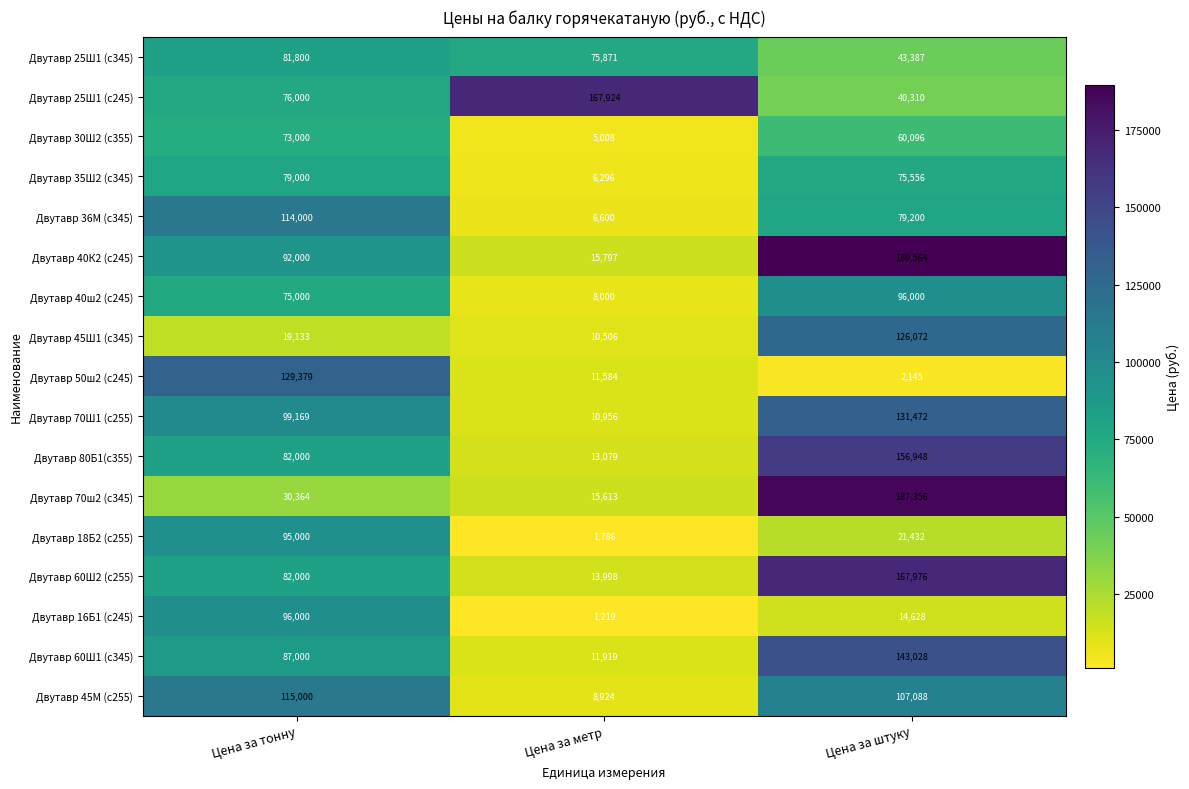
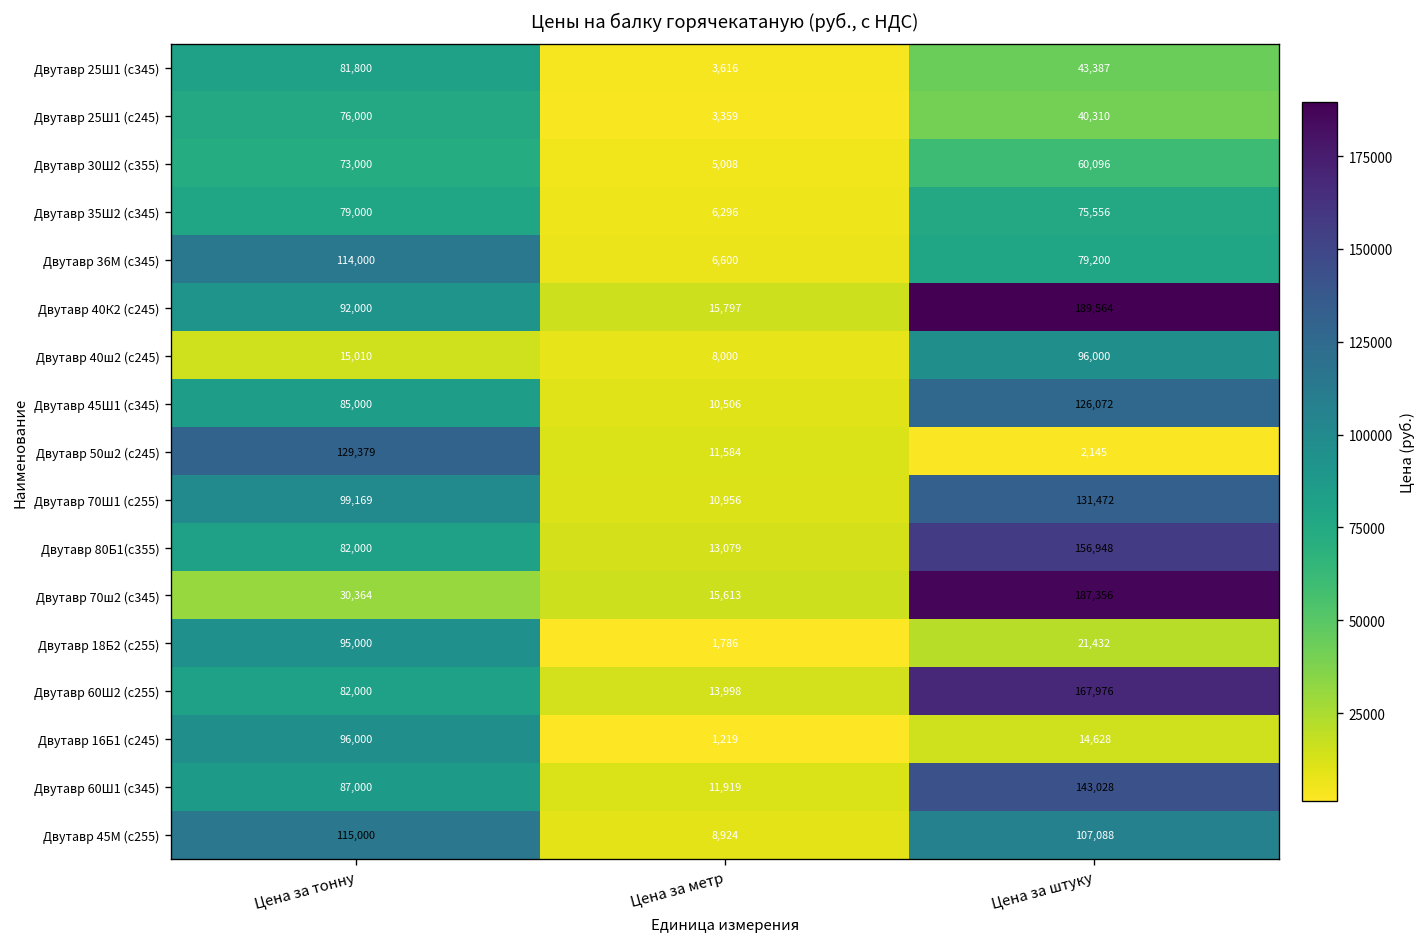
Двутавр 25Ш1 (с345), Цена за метр: 75,871 -> 3,616
Двутавр 25Ш1 (с245), Цена за метр: 167,924 -> 3,359
Двутавр 40ш2 (с245), Цена за тонну: 75,000 -> 15,010
Двутавр 45Ш1 (с345), Цена за тонну: 19,133 -> 85,000
